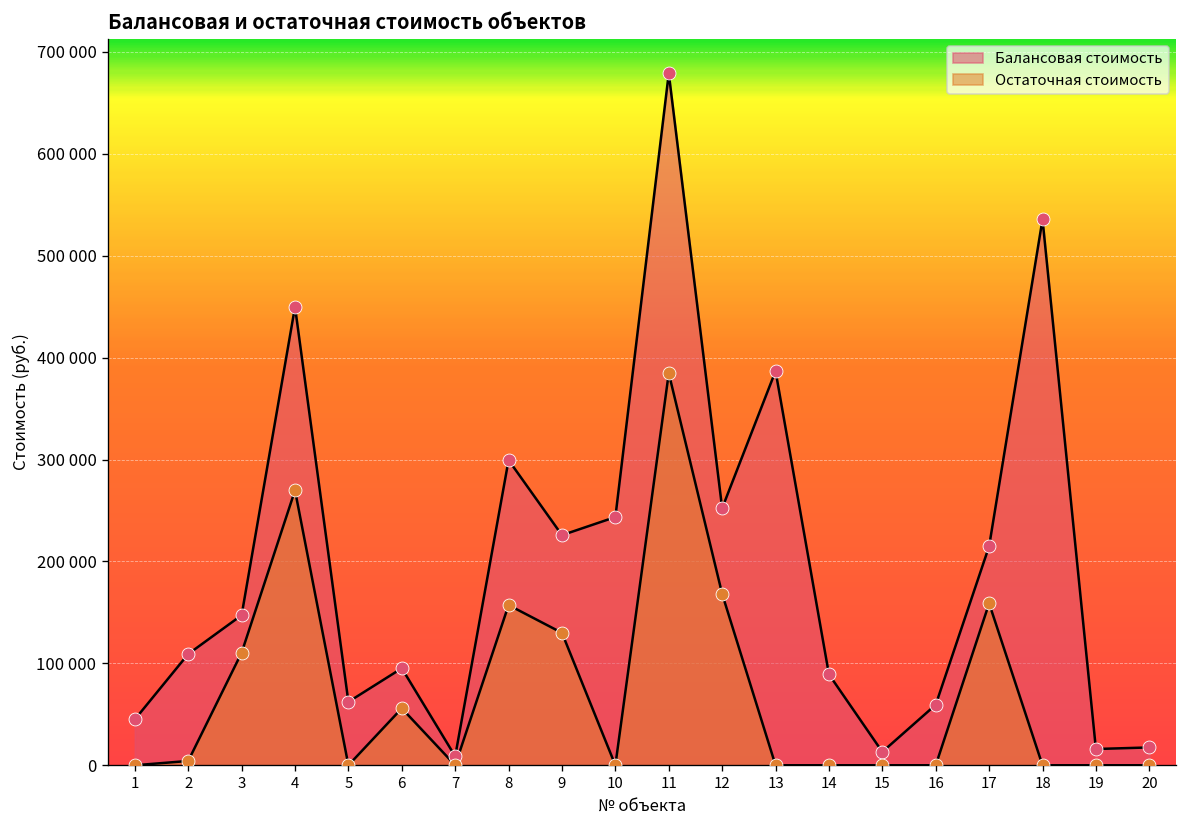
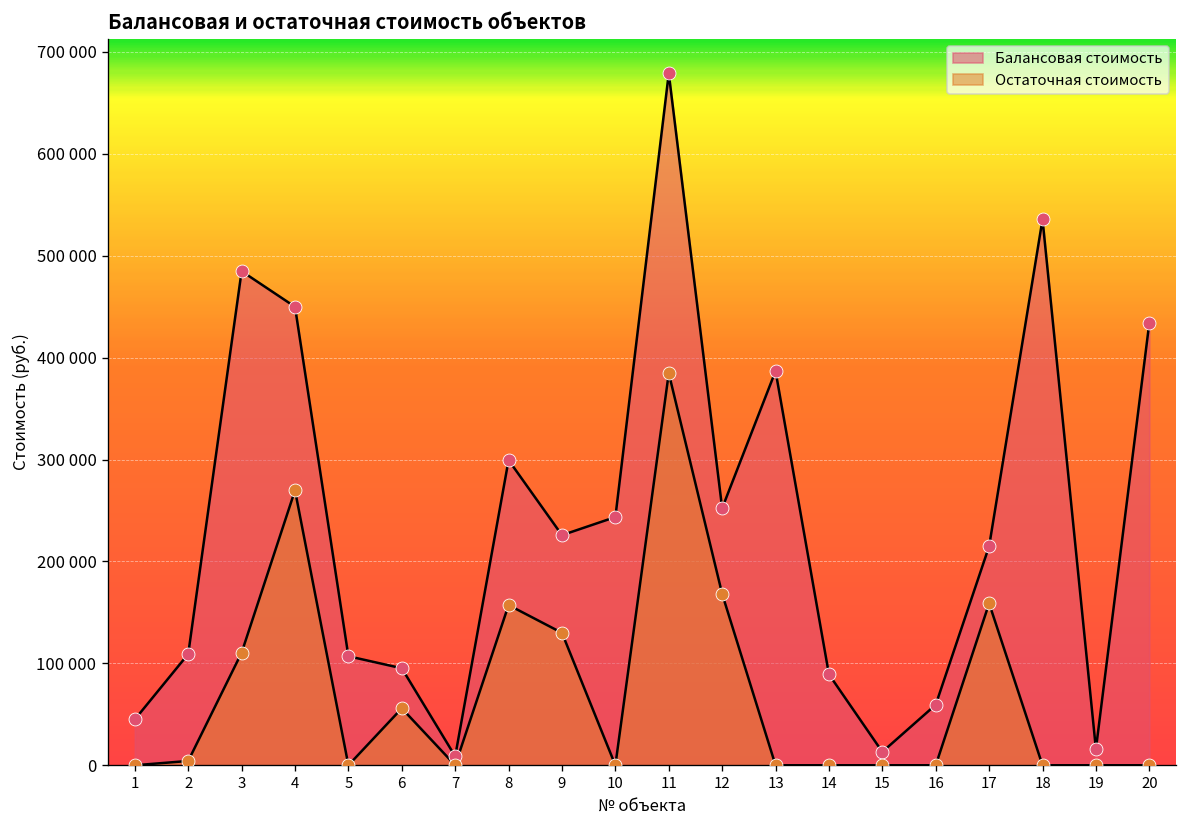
Балансовая стоимость, 3: 150000 -> 480000
Балансовая стоимость, 5: 60000 -> 110000
Балансовая стоимость, 20: 20000 -> 430000
